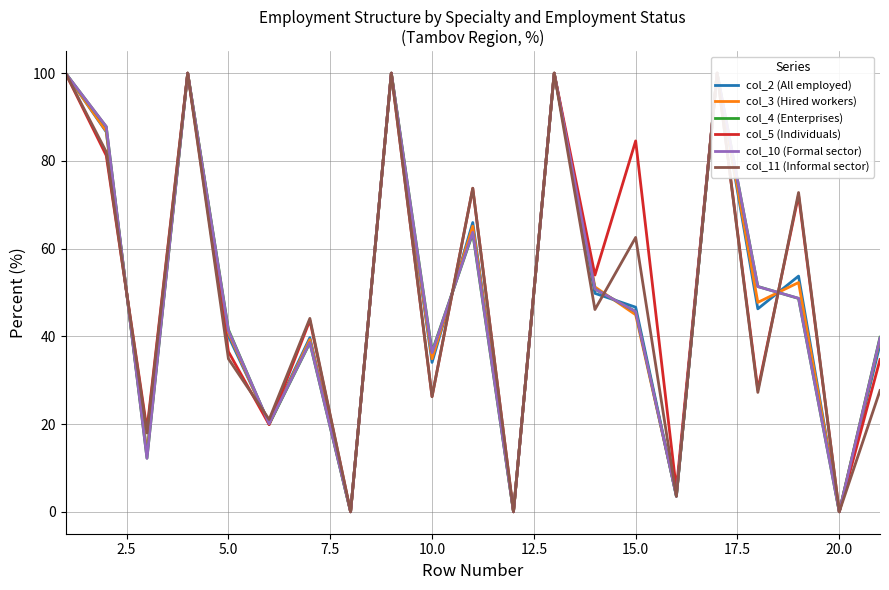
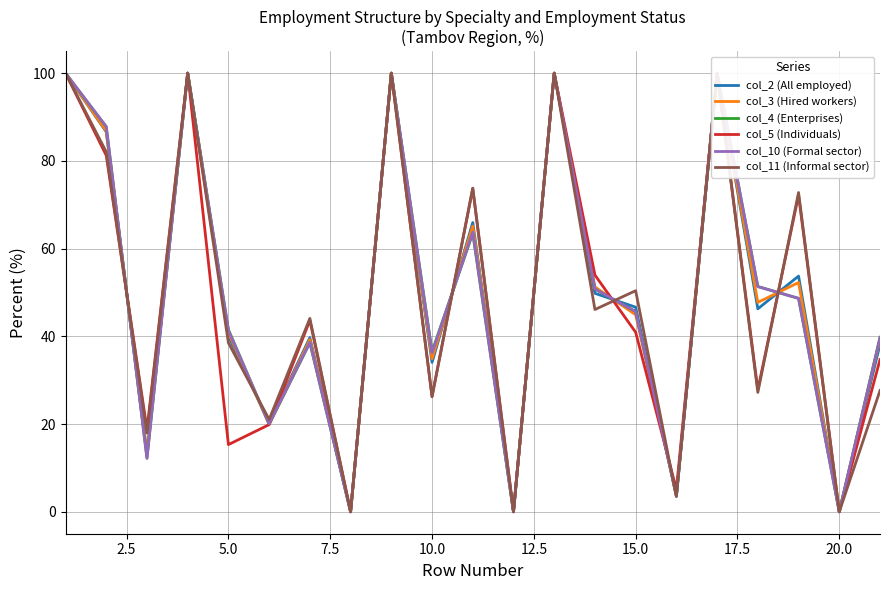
col_5 (Individuals), 5.0: 36 -> 15
col_11 (Informal sector), 5.0: 35 -> 39
col_5 (Individuals), 15.0: 85 -> 41
col_11 (Informal sector), 15.0: 63 -> 50
